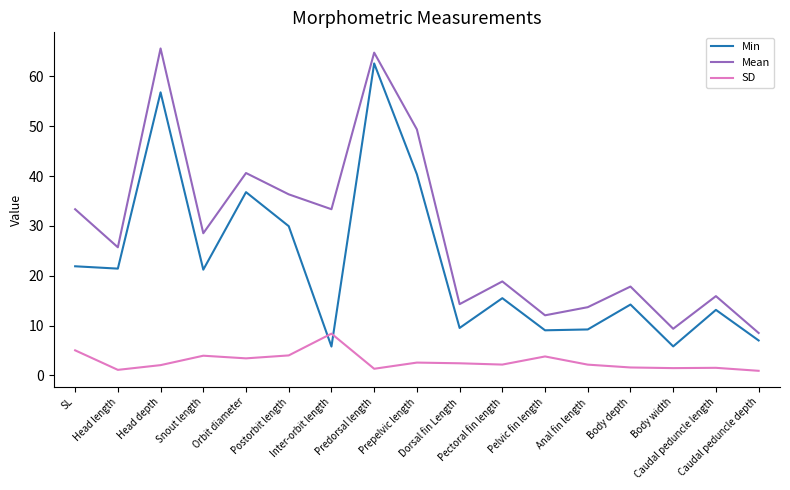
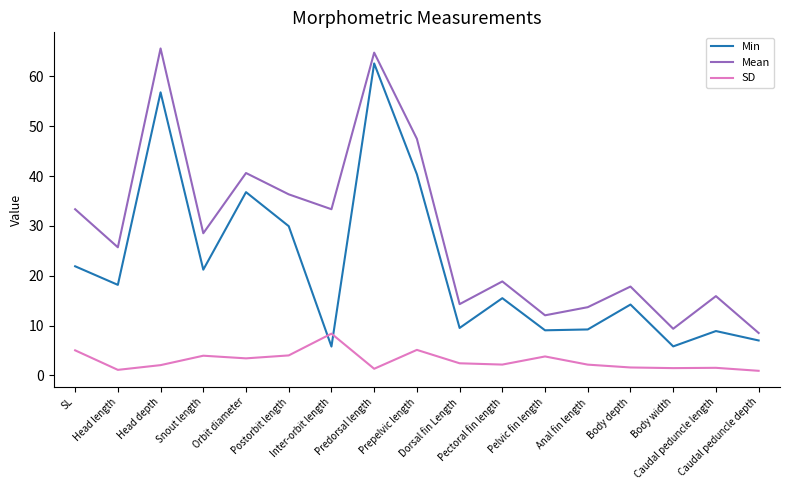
Min, Head length: 21 -> 18
Mean, Prepelvic length: 49 -> 47
SD, Prepelvic length: 3 -> 5
Min, Caudal peduncle length: 13 -> 9
